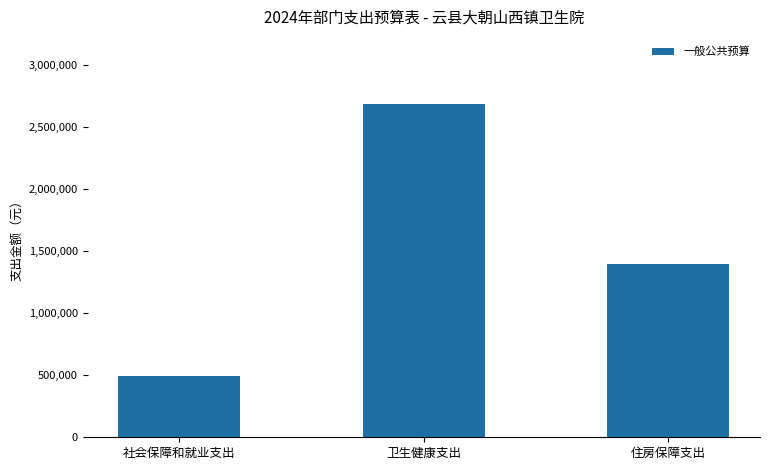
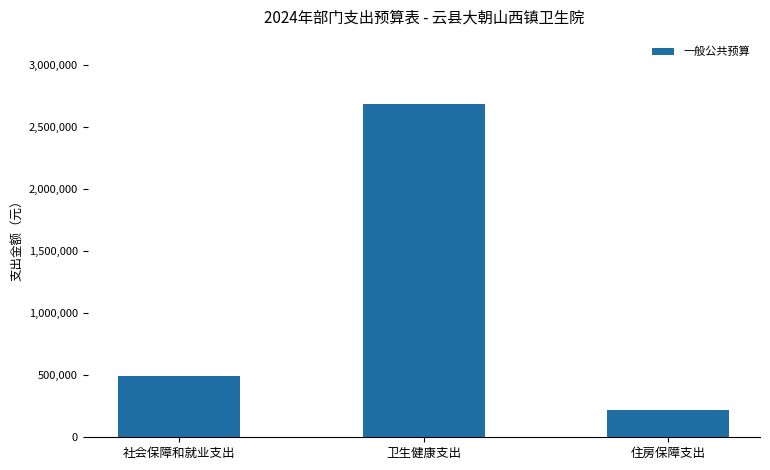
住房保障支出: 1,390,000 -> 220,000
